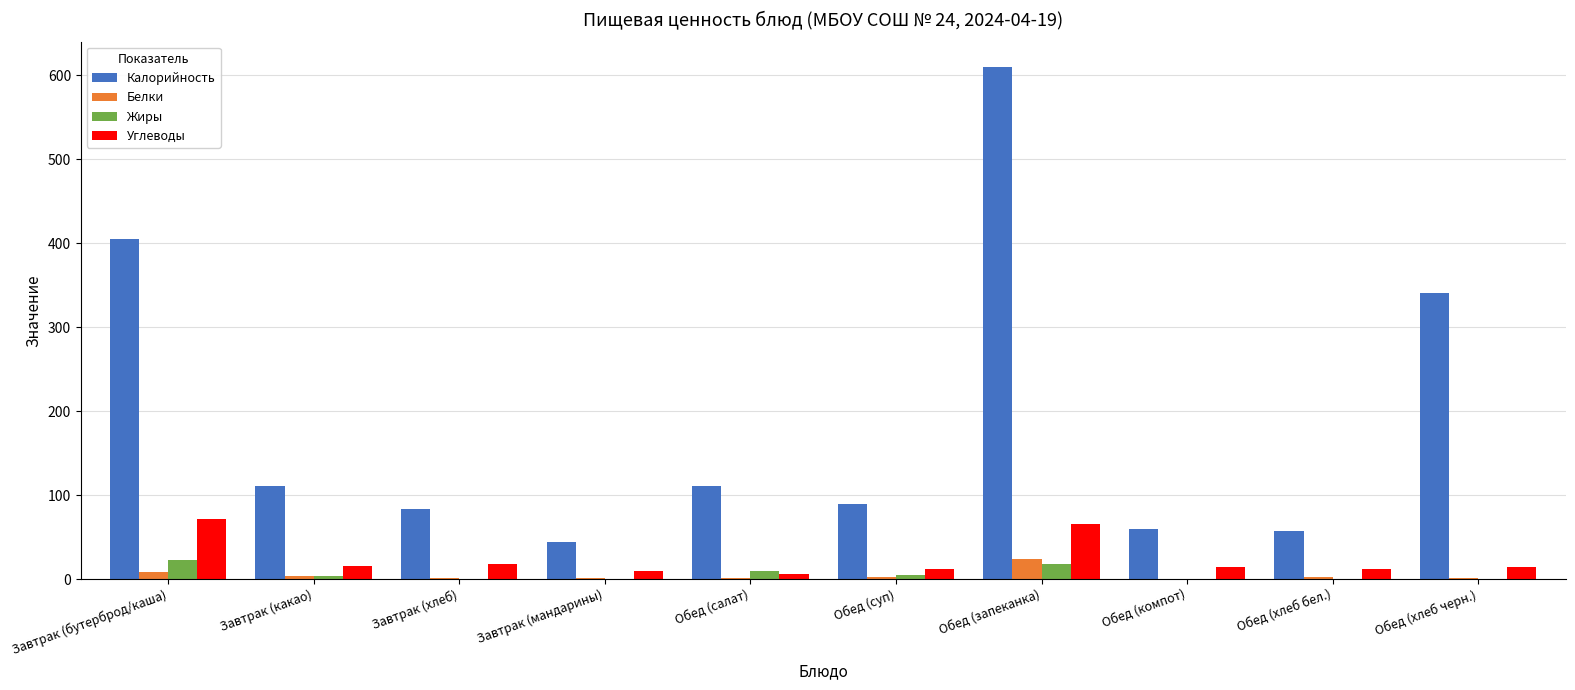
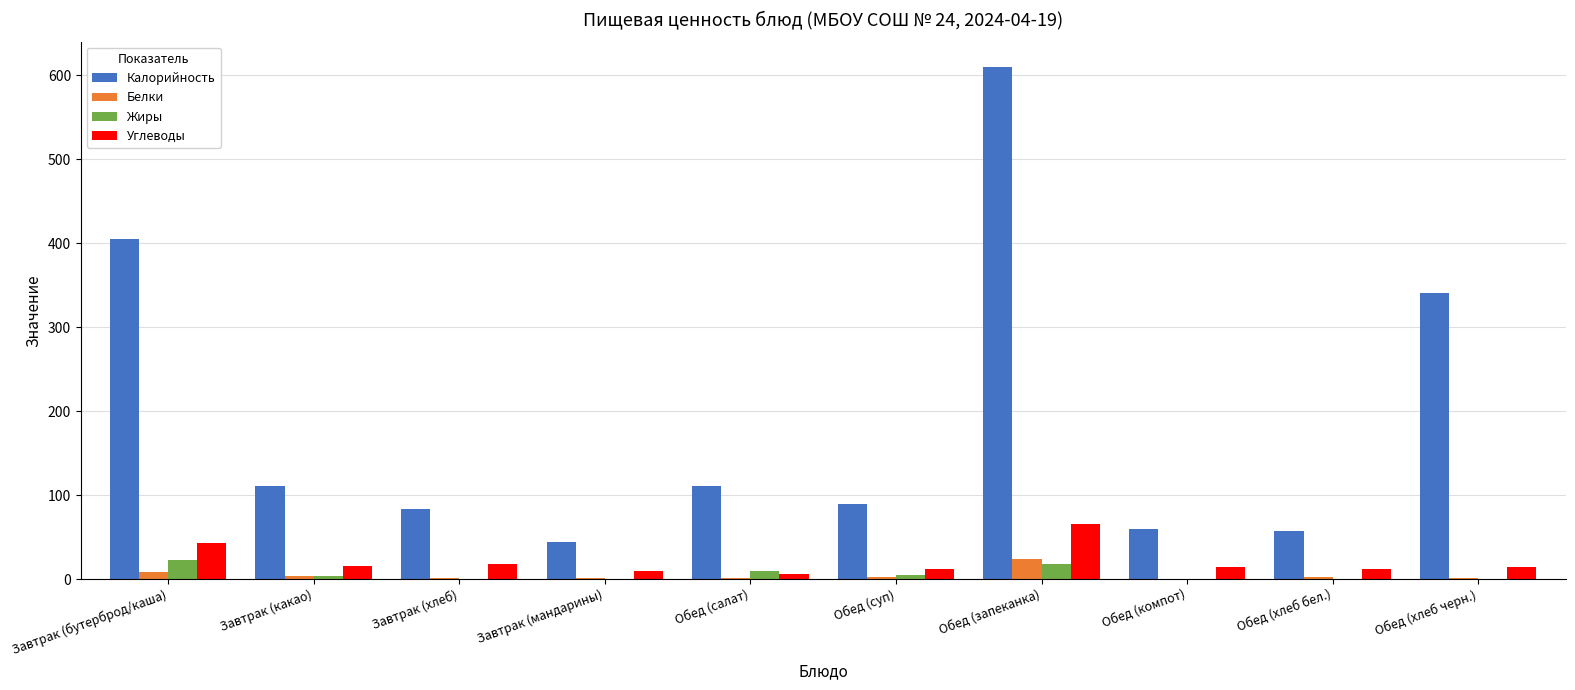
Углеводы, Завтрак (бутерброд/каша): 70 -> 40
